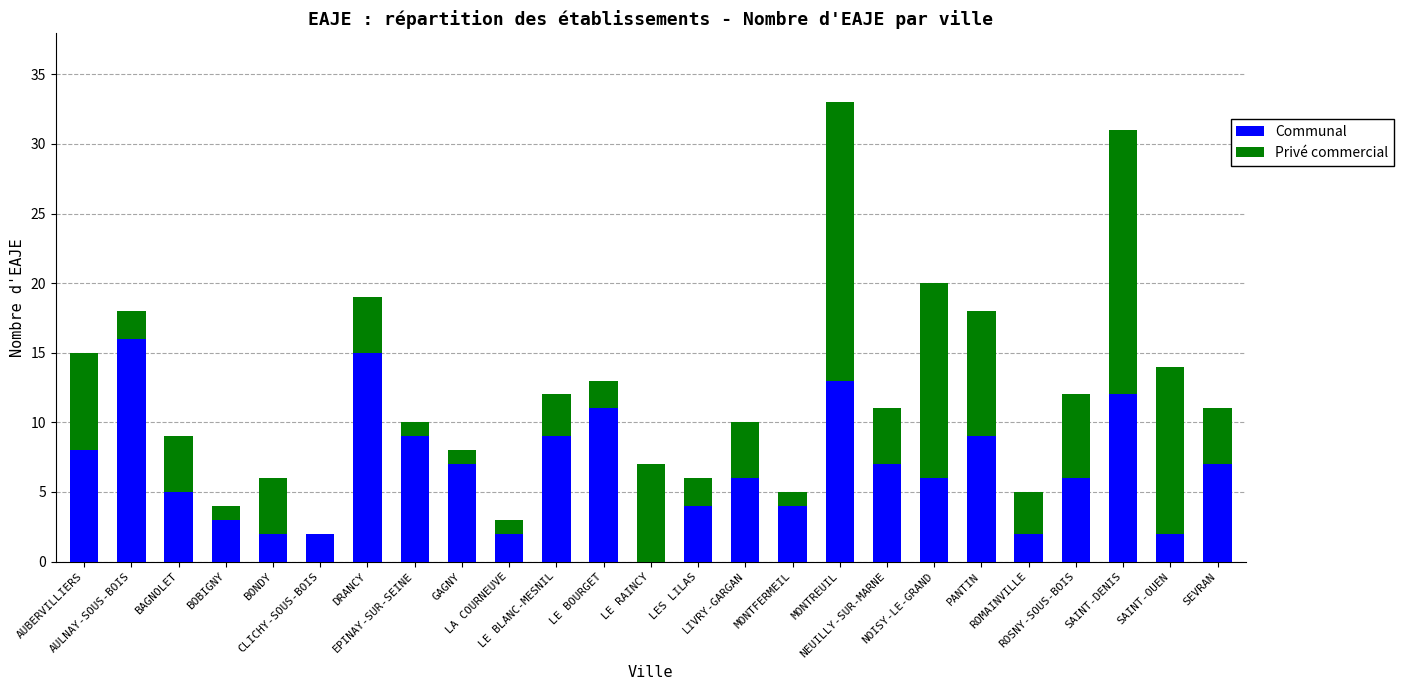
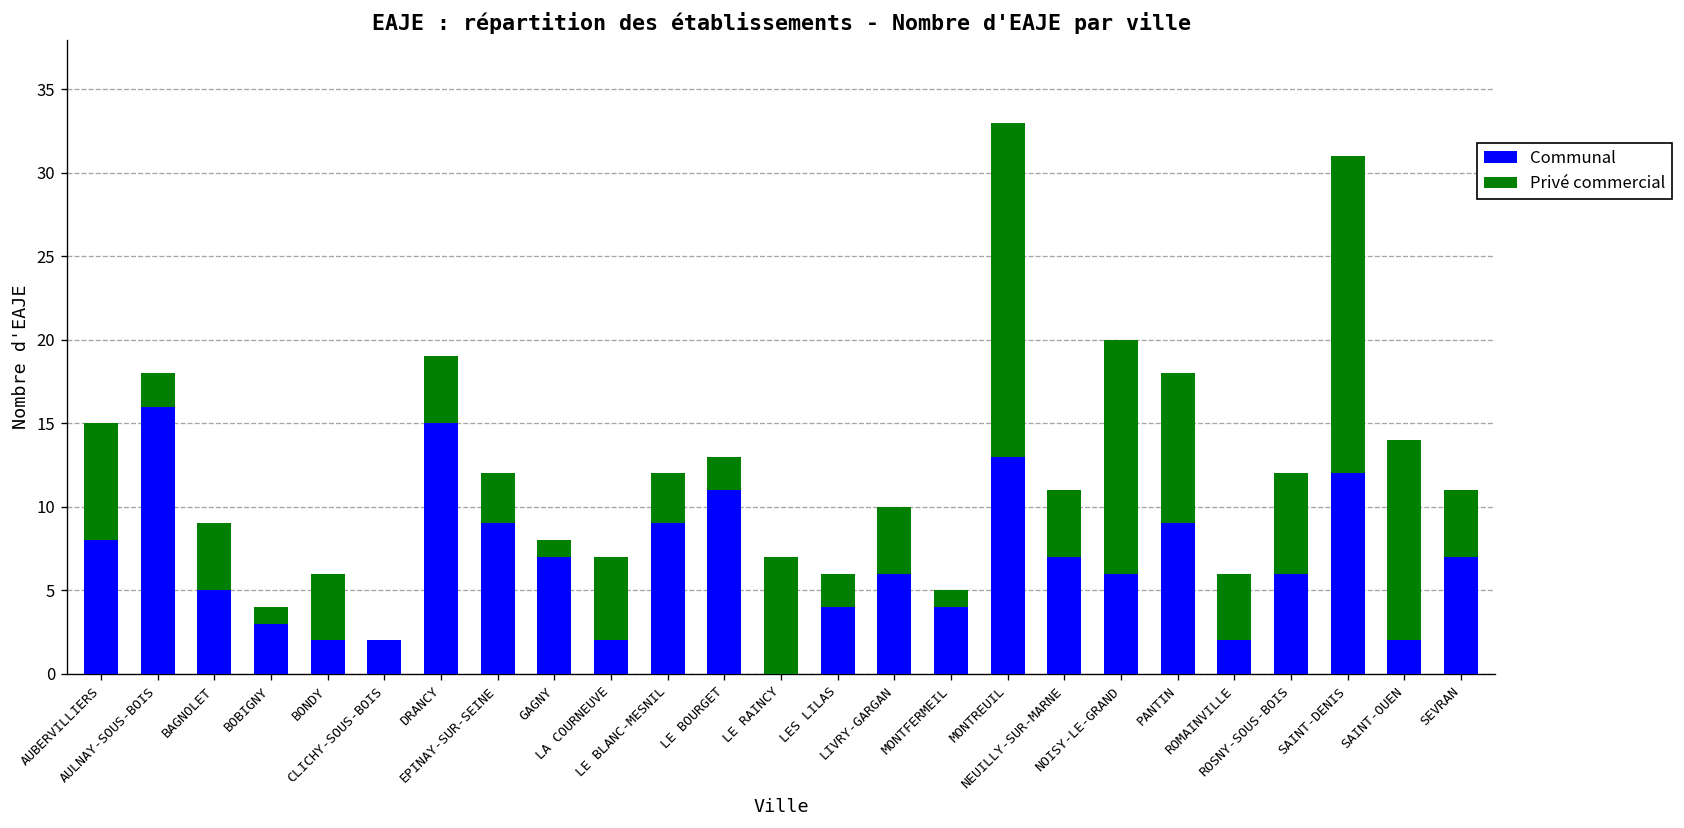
Privé commercial, EPINAY-SUR-SEINE: 1 -> 3
Privé commercial, LA COURNEUVE: 1 -> 5
Privé commercial, ROMAINVILLE: 3 -> 4
